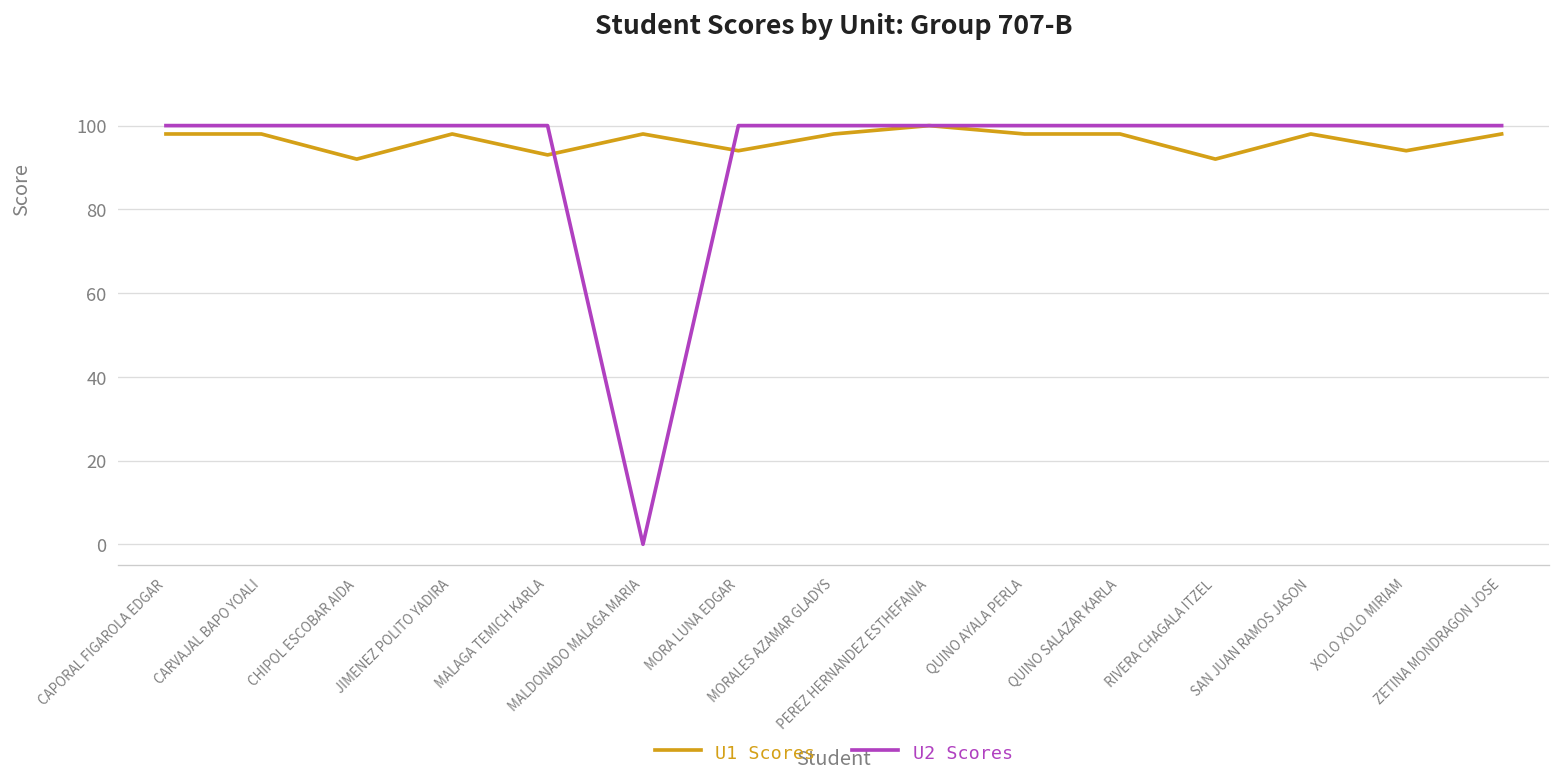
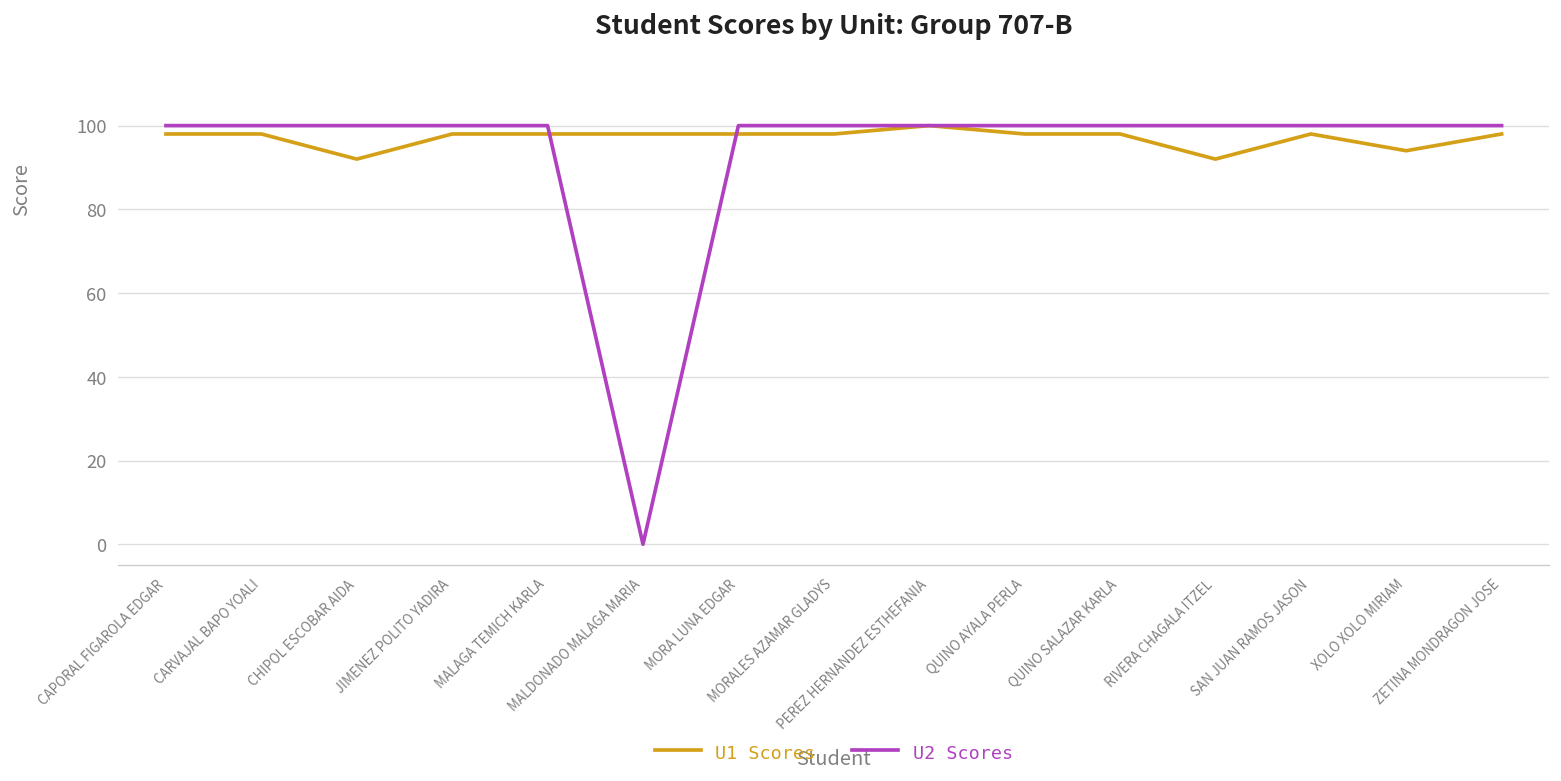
U1 Scores, MALAGA TEMICH KARLA: 93 -> 98
U1 Scores, MORA LUNA EDGAR: 94 -> 98
